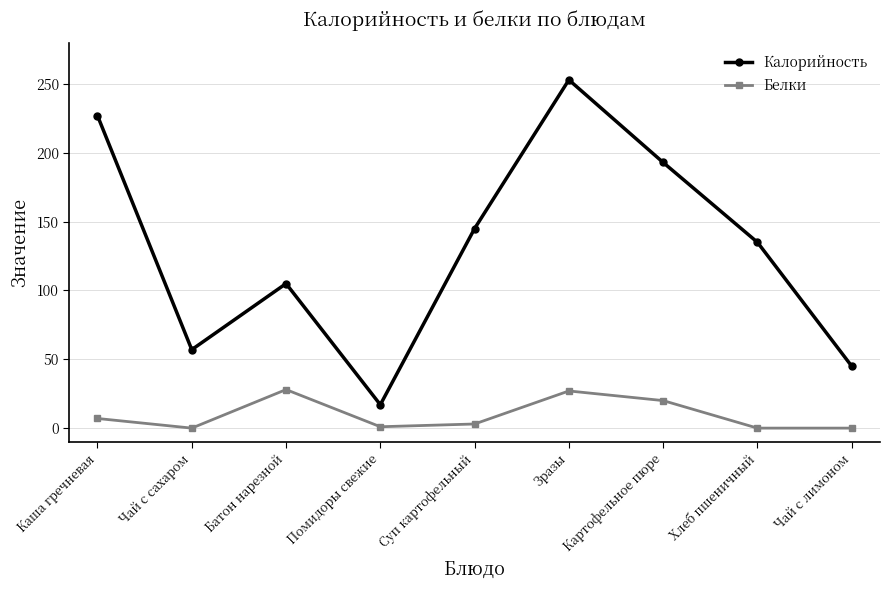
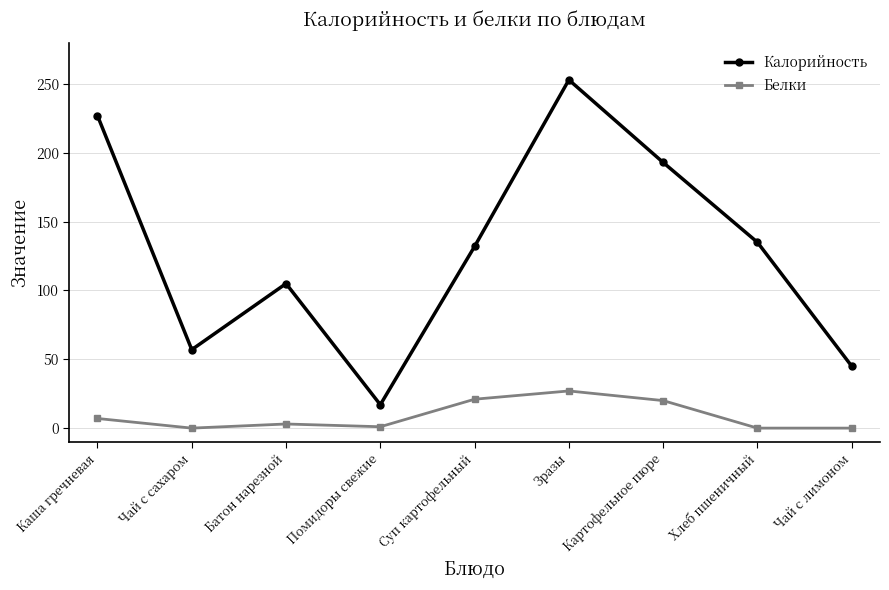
Белки, Батон нарезной: 28 -> 3
Калорийность, Суп картофельный: 145 -> 132
Белки, Суп картофельный: 3 -> 21
